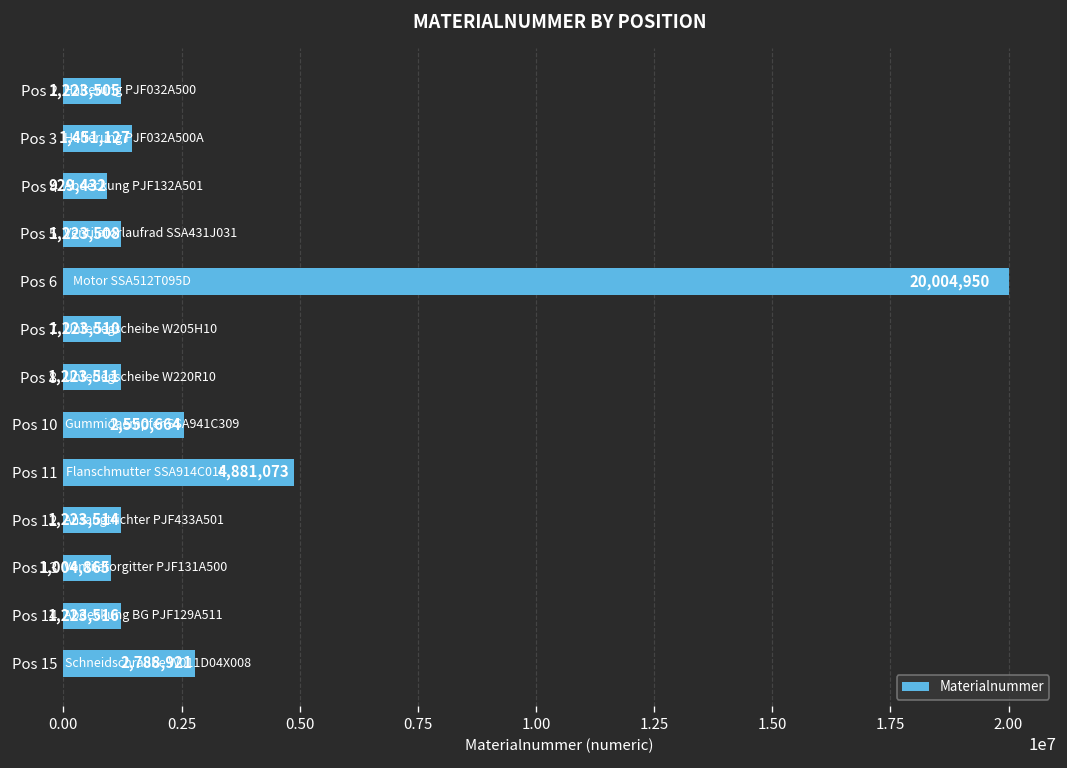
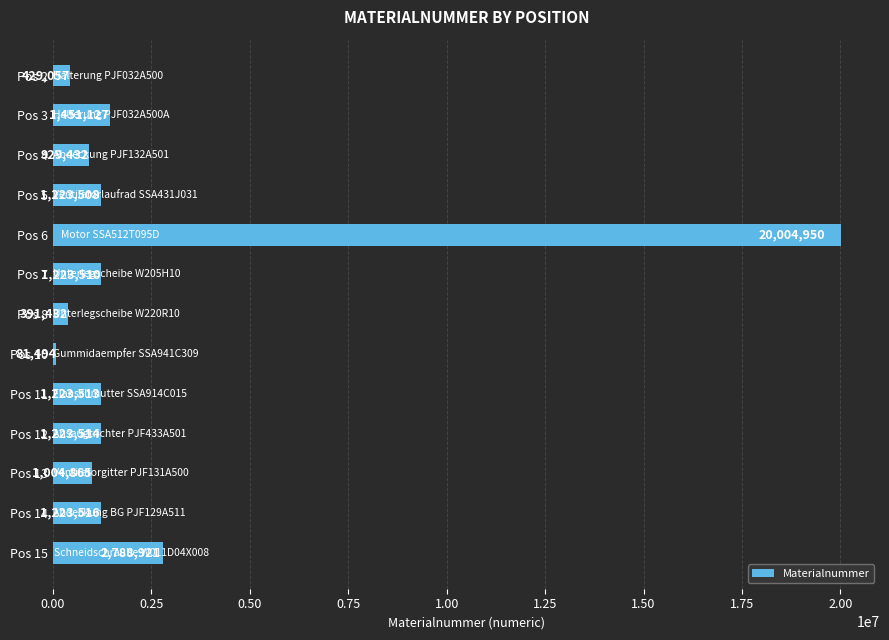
Pos 2: 1,223,505 -> 429,057
Pos 8: 1,223,511 -> 391,432
Pos 10: 2,550,664 -> 81,494
Pos 11: 4,881,073 -> 1,223,513
